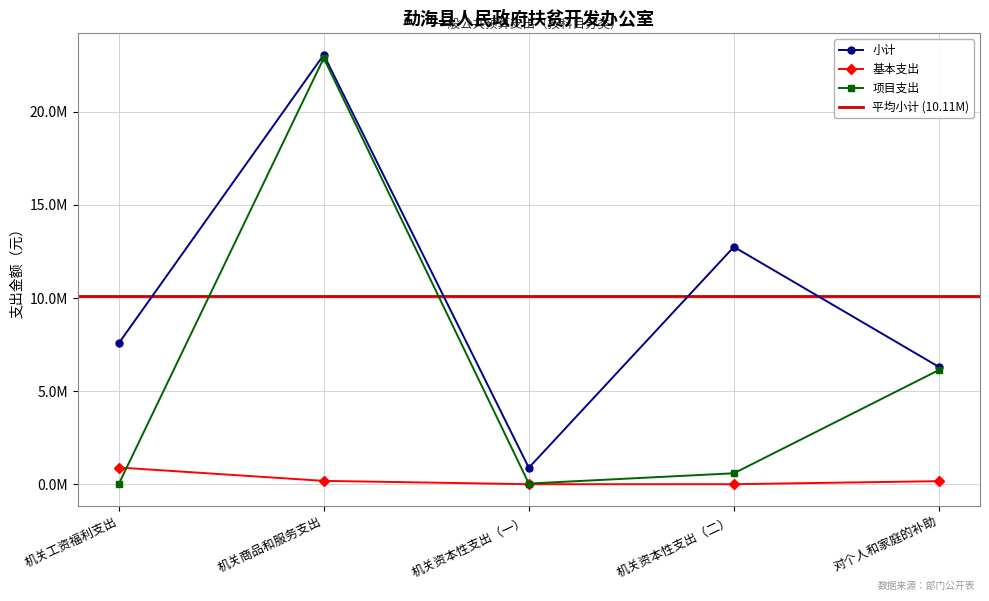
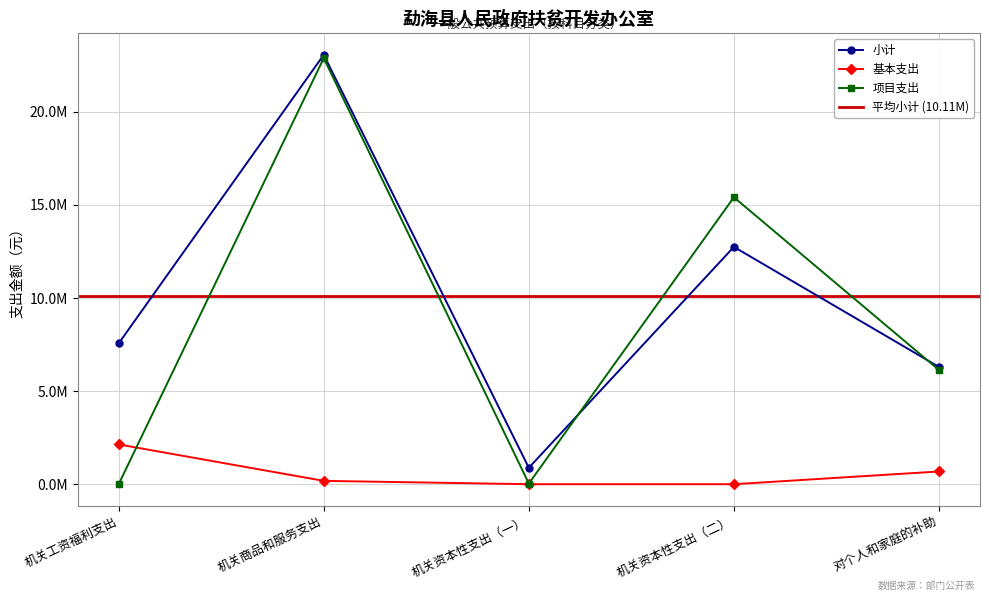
基本支出, 机关工资福利支出: 900000 -> 2100000
项目支出, 机关资本性支出（二）: 600000 -> 15400000
基本支出, 对个人和家庭的补助: 200000 -> 700000
